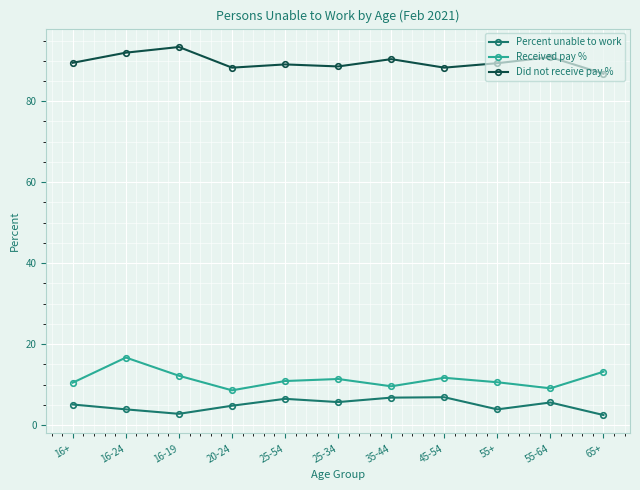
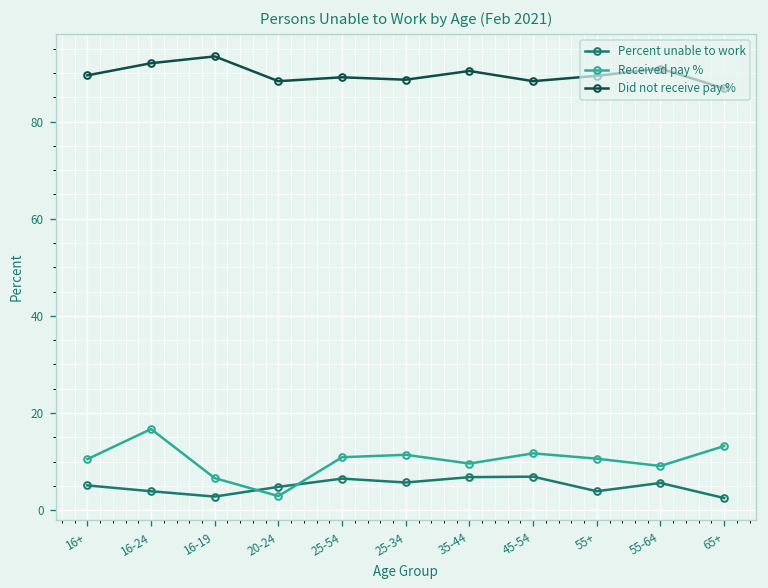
Received pay %, 16-19: 12 -> 7
Received pay %, 20-24: 9 -> 3
